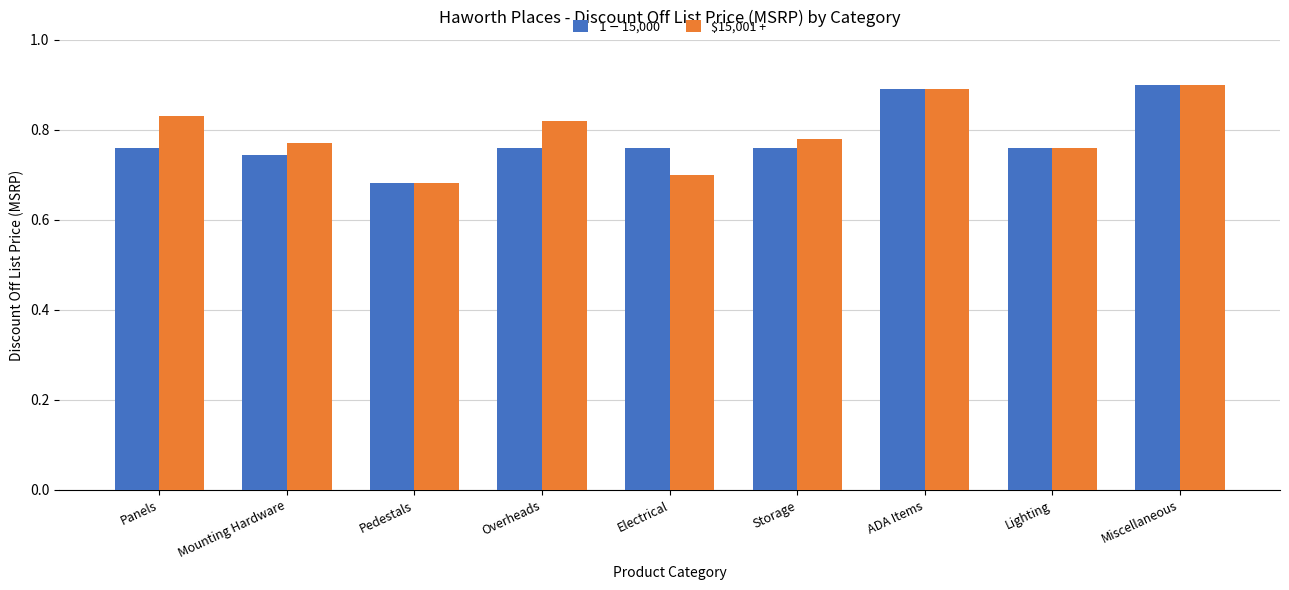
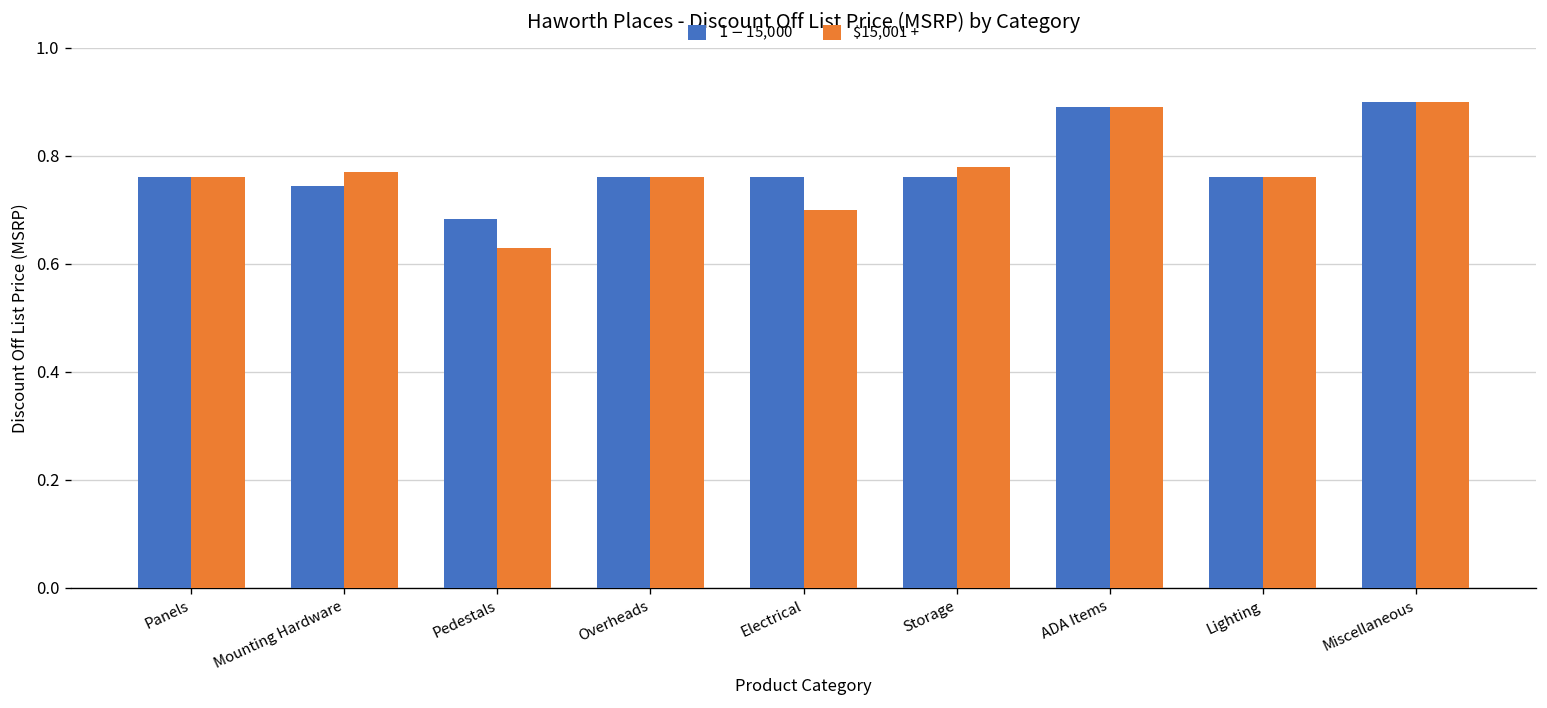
$15,001 +, Panels: 0.83 -> 0.76
$15,001 +, Pedestals: 0.68 -> 0.63
$15,001 +, Overheads: 0.82 -> 0.76
